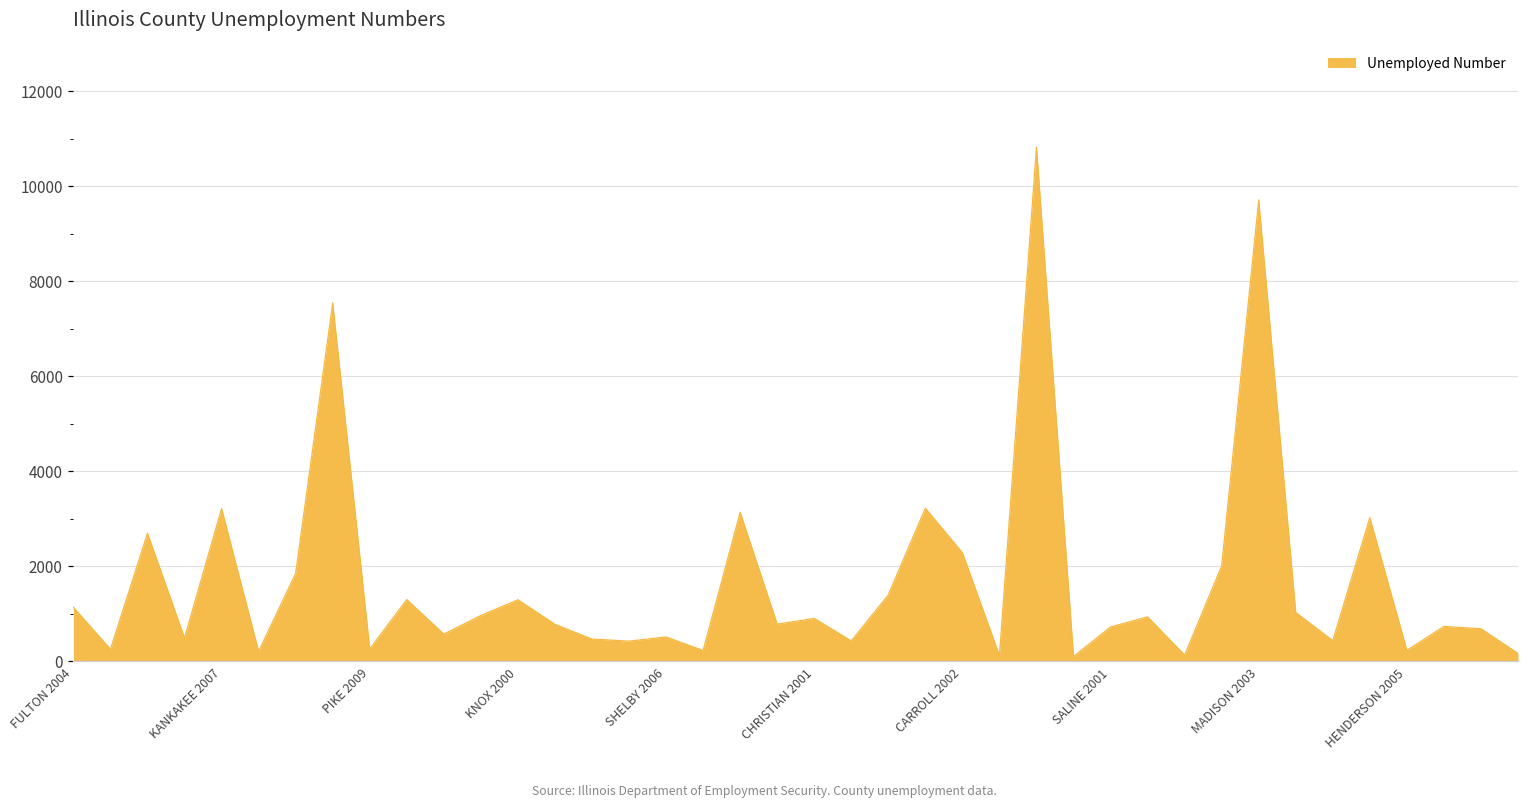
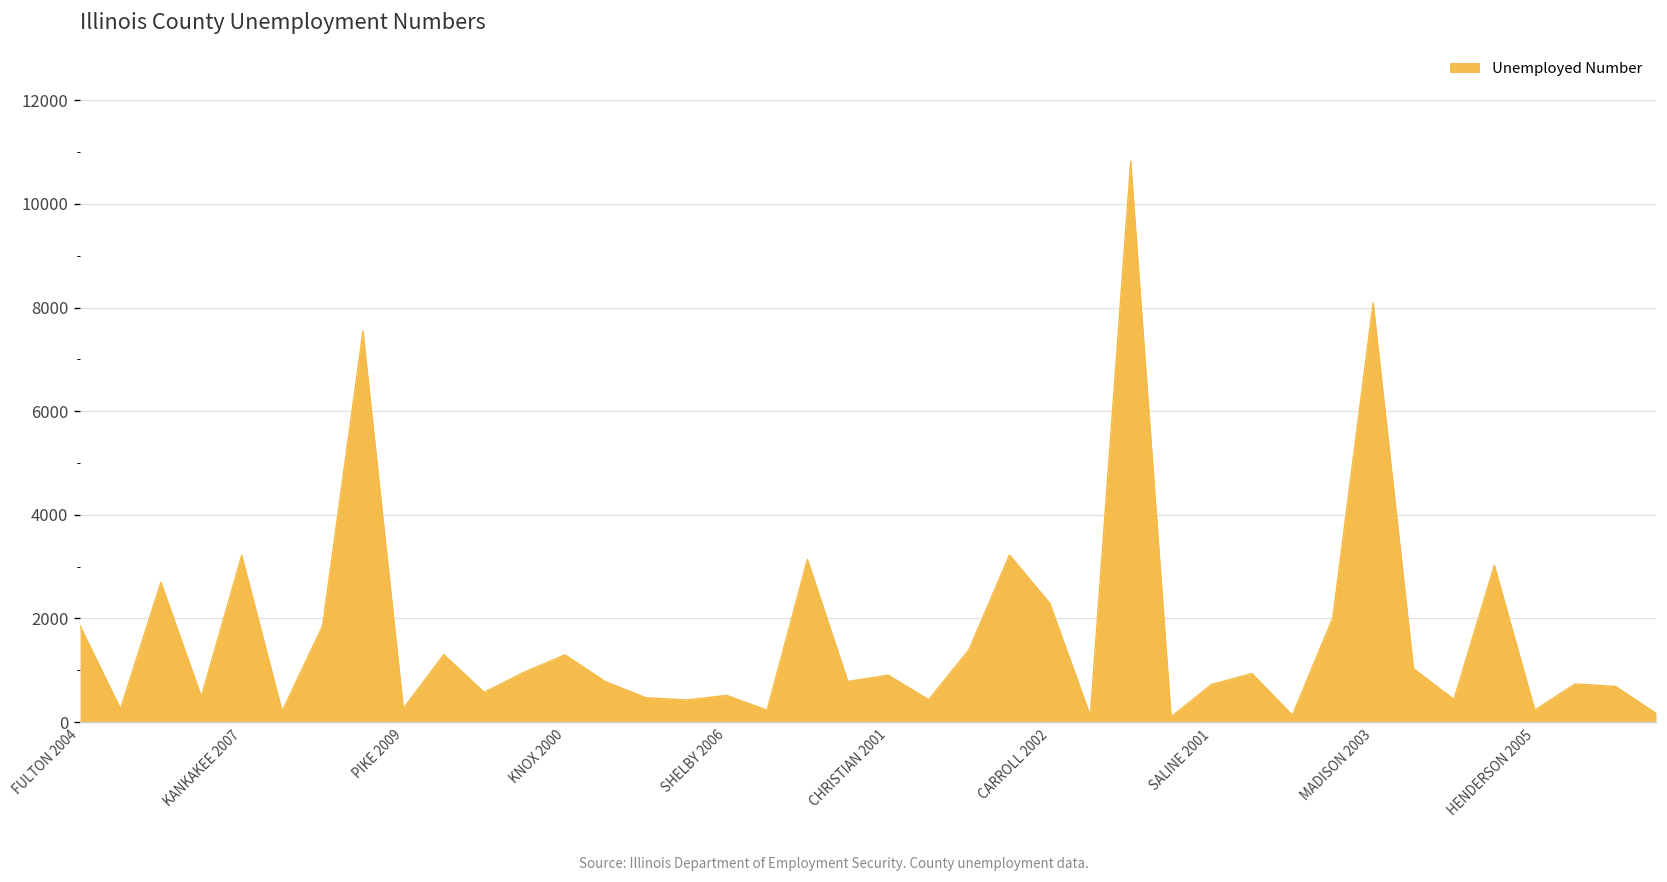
FULTON 2004: 1100 -> 1900
MADISON 2003: 9700 -> 8100
